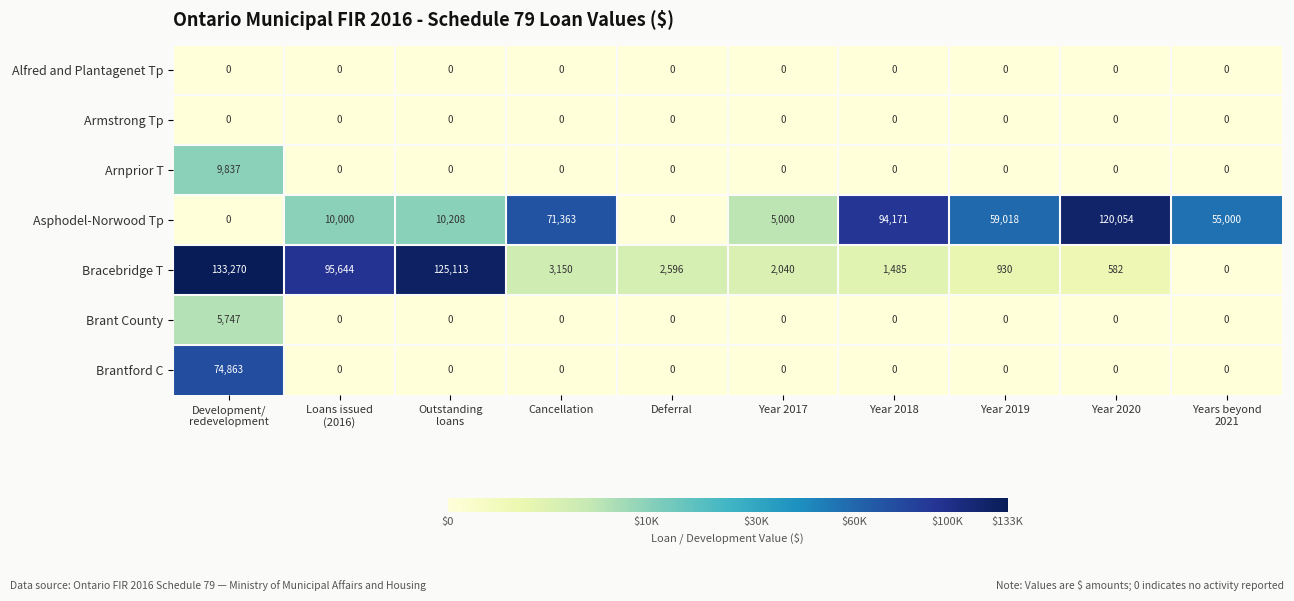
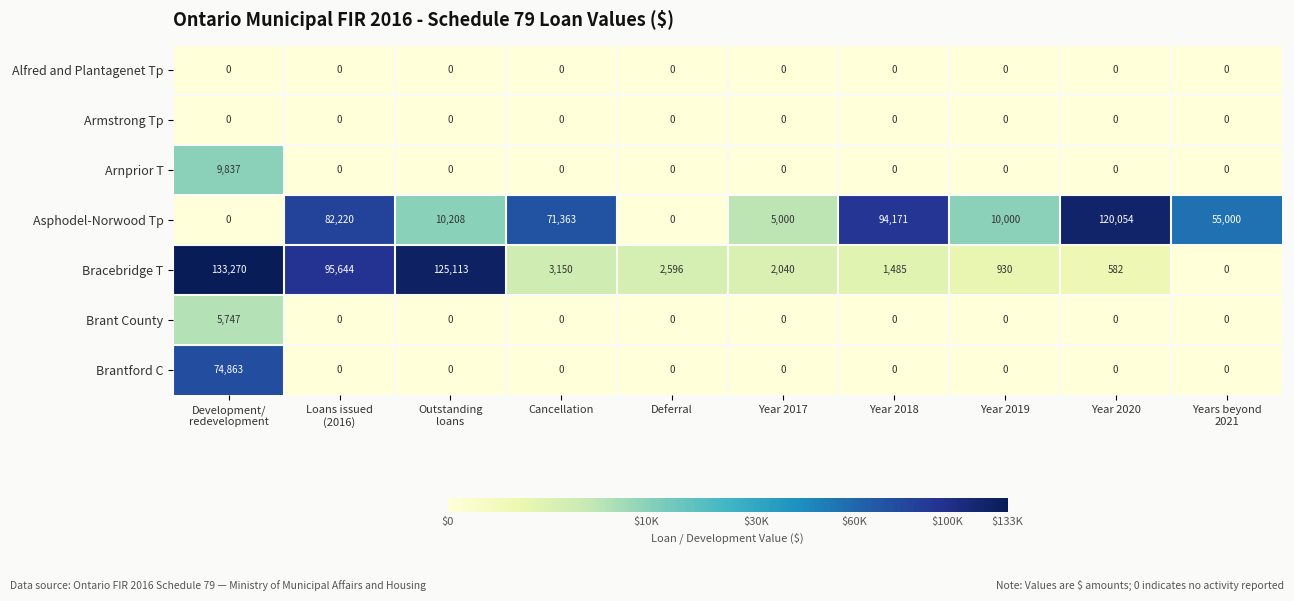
Asphodel-Norwood Tp, Loans issued (2016): 10,000 -> 82,220
Asphodel-Norwood Tp, Year 2019: 59,018 -> 10,000
